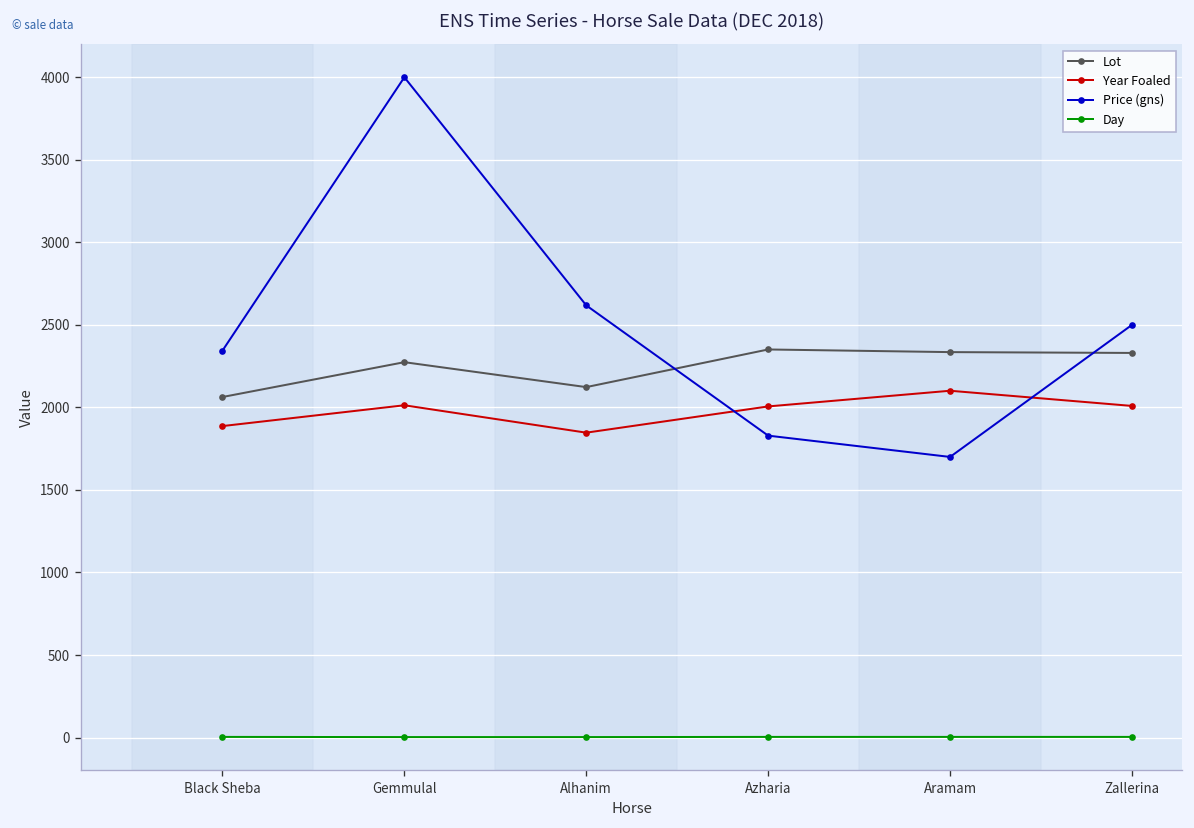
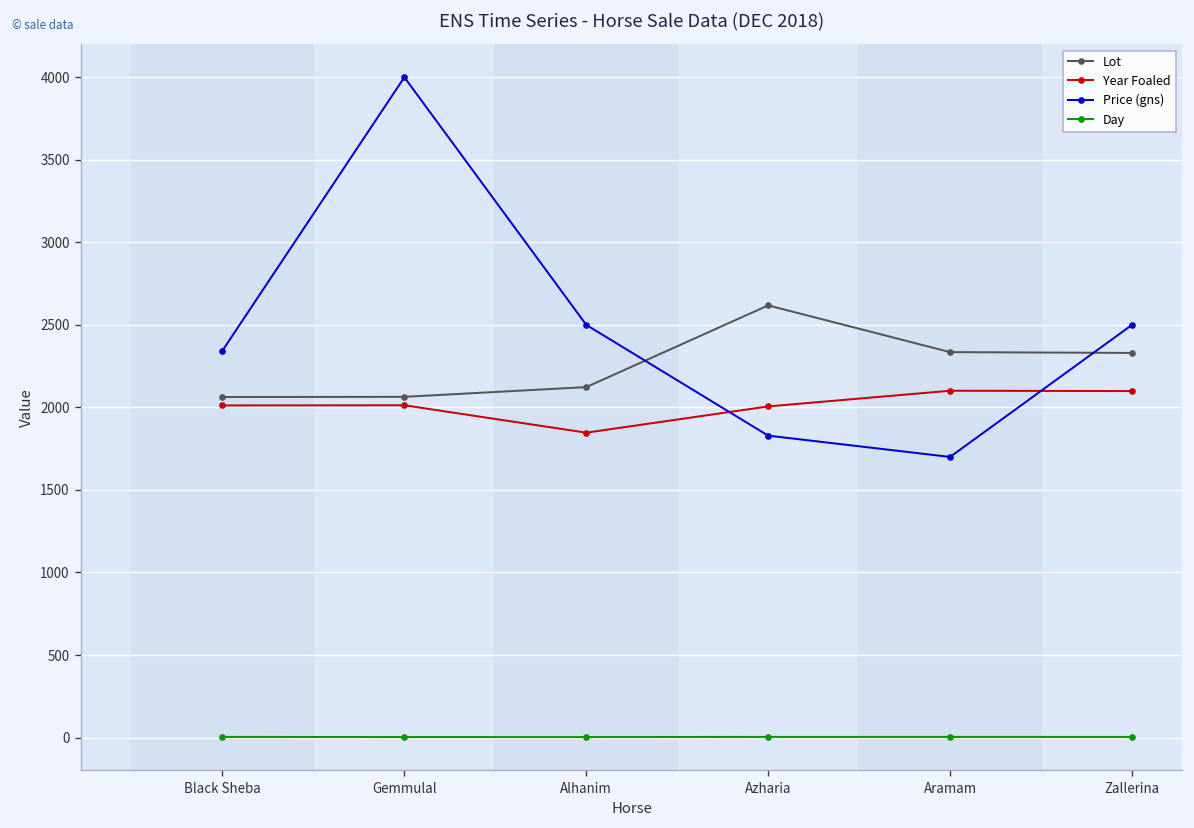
Year Foaled, Black Sheba: 1890 -> 2010
Lot, Gemmulal: 2270 -> 2060
Price (gns), Alhanim: 2620 -> 2500
Lot, Azharia: 2350 -> 2620
Year Foaled, Zallerina: 2010 -> 2100
